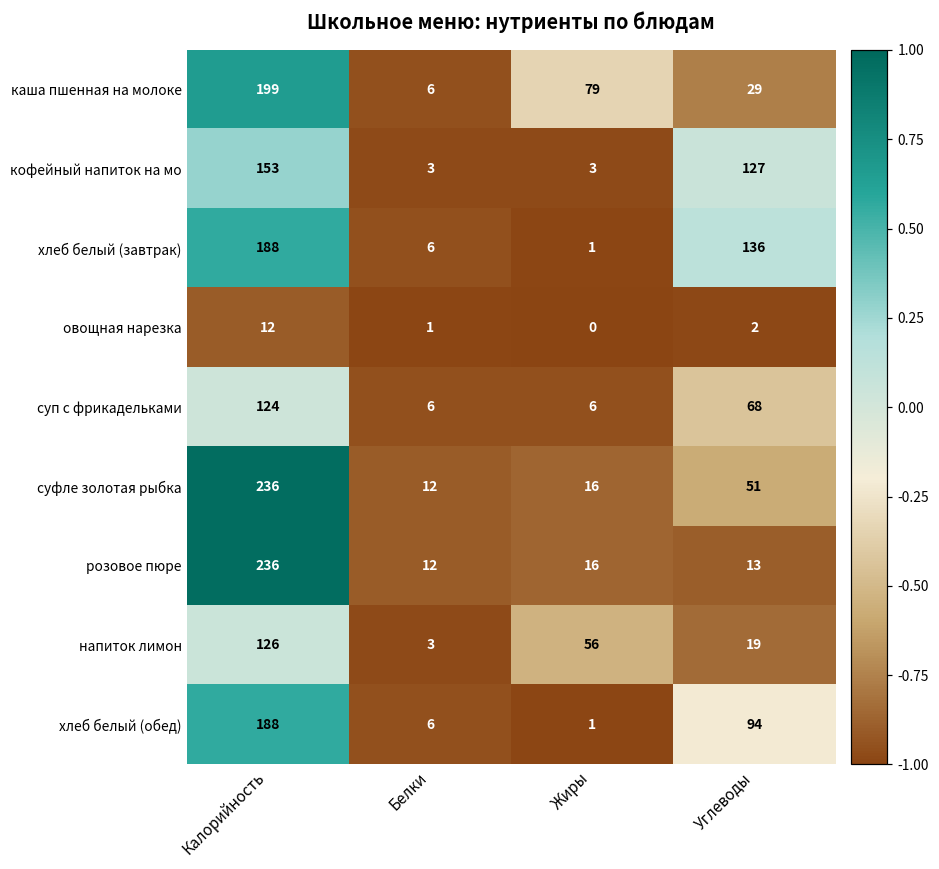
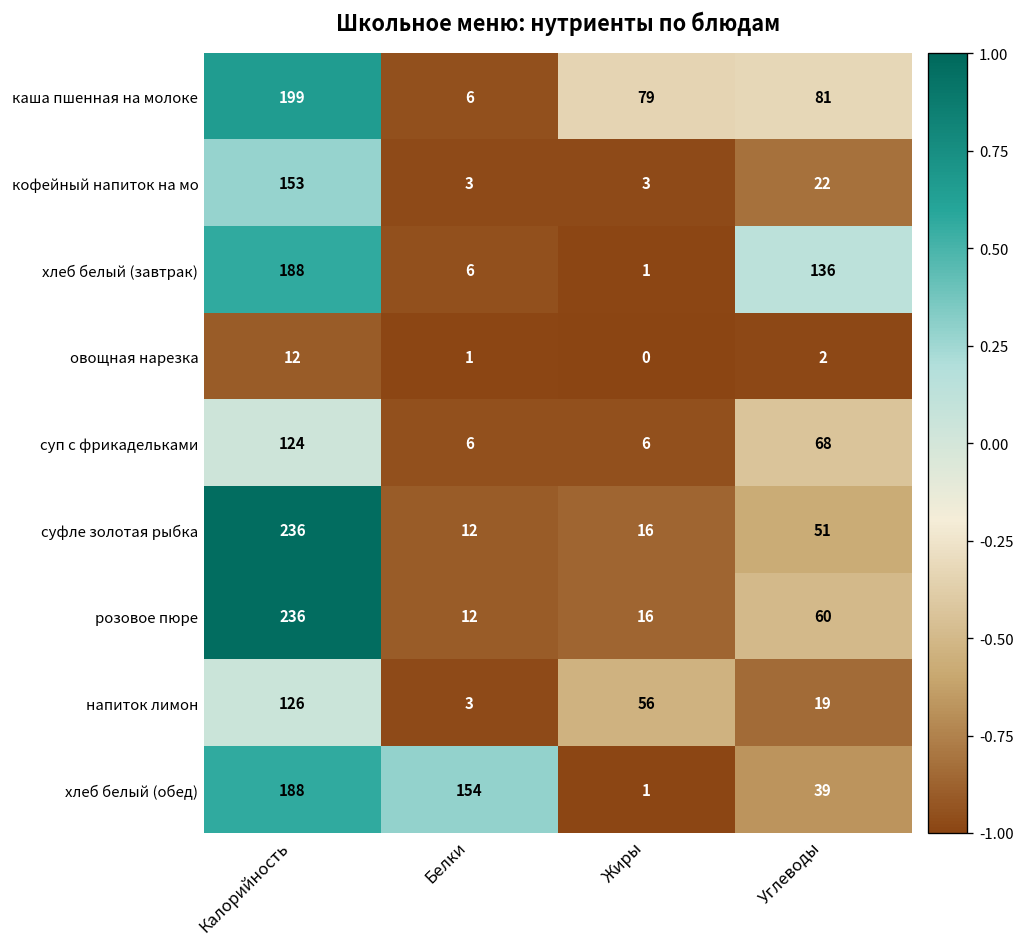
каша пшенная на молоке, Углеводы: 29 -> 81
кофейный напиток на мо, Углеводы: 127 -> 22
розовое пюре, Углеводы: 13 -> 60
хлеб белый (обед), Белки: 6 -> 154
хлеб белый (обед), Углеводы: 94 -> 39
